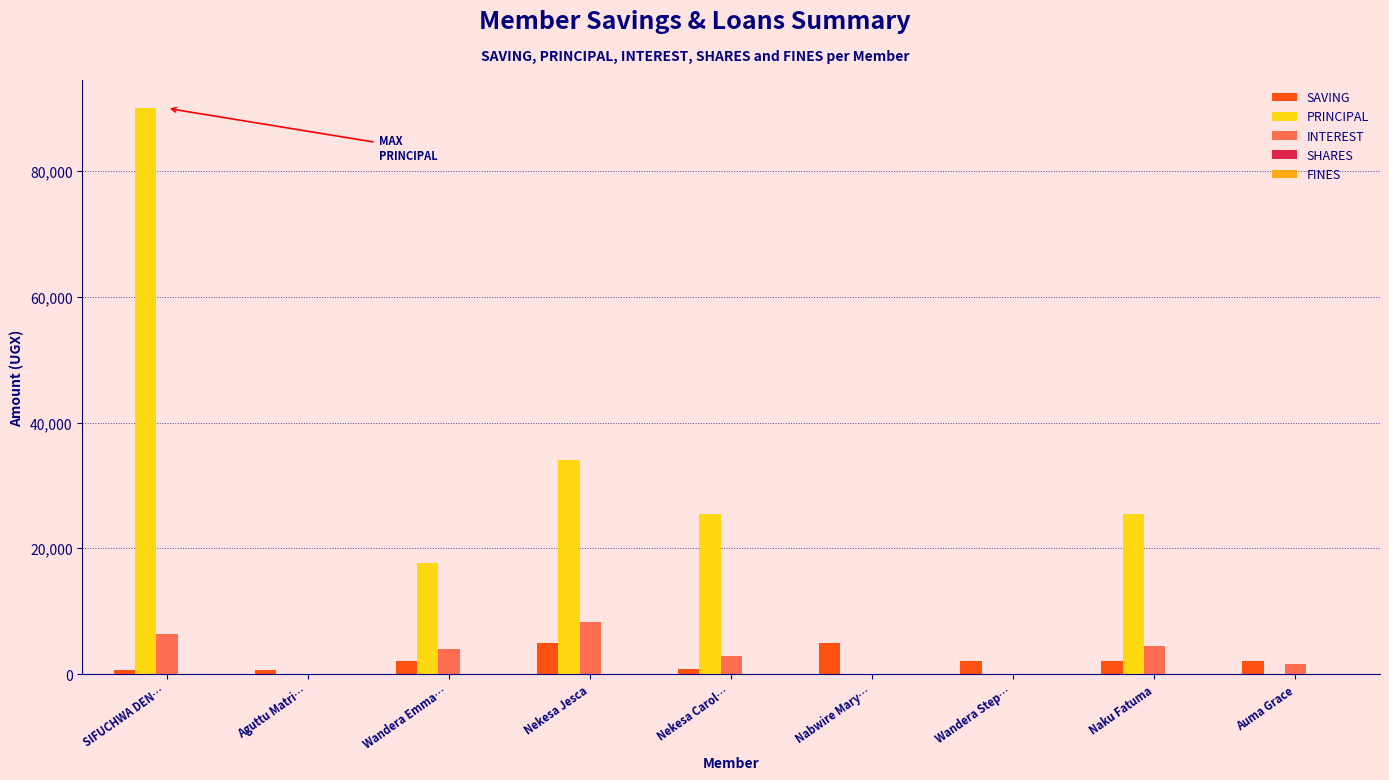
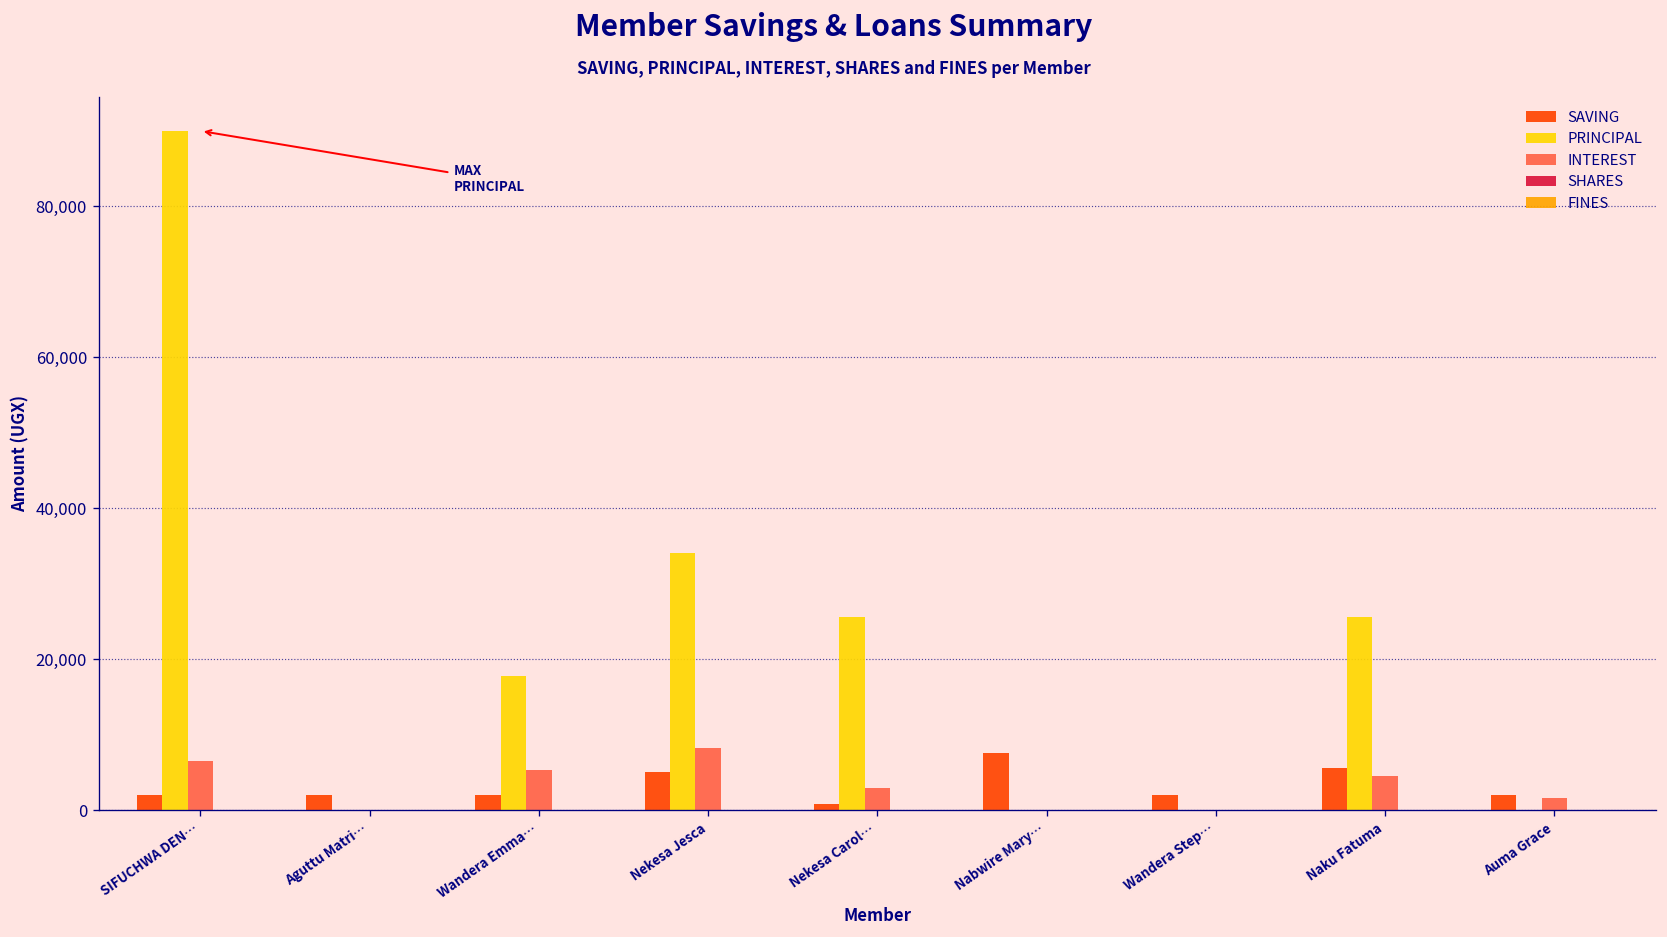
SAVING, SIFUCHWA DEN…: 1,000 -> 2,000
SAVING, Aguttu Matri…: 1,000 -> 2,000
INTEREST, Wandera Emma…: 4,000 -> 5,000
SAVING, Nabwire Mary…: 5,000 -> 8,000
SAVING, Naku Fatuma: 2,000 -> 6,000
